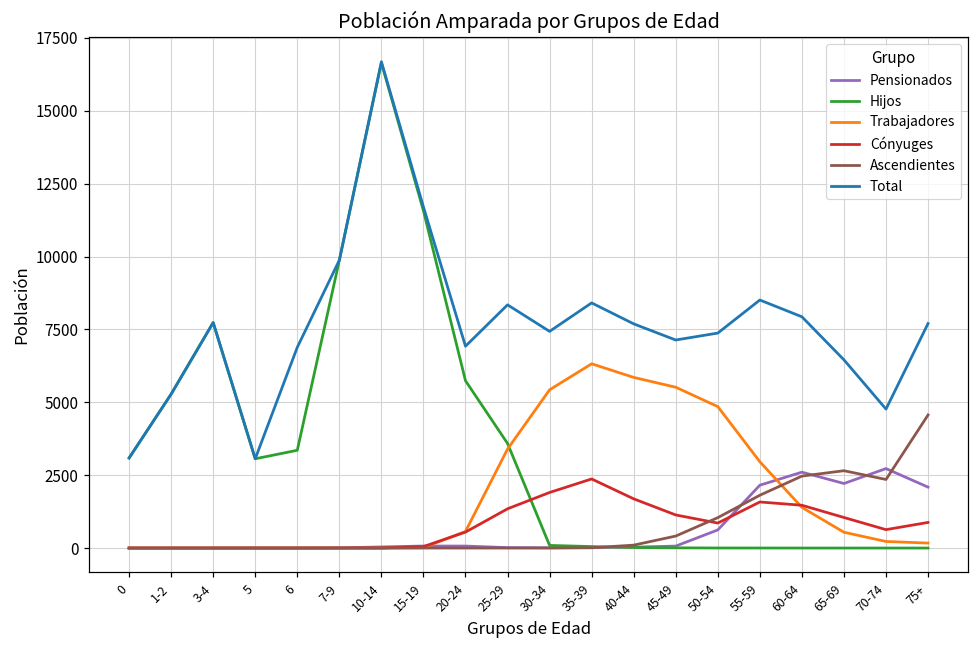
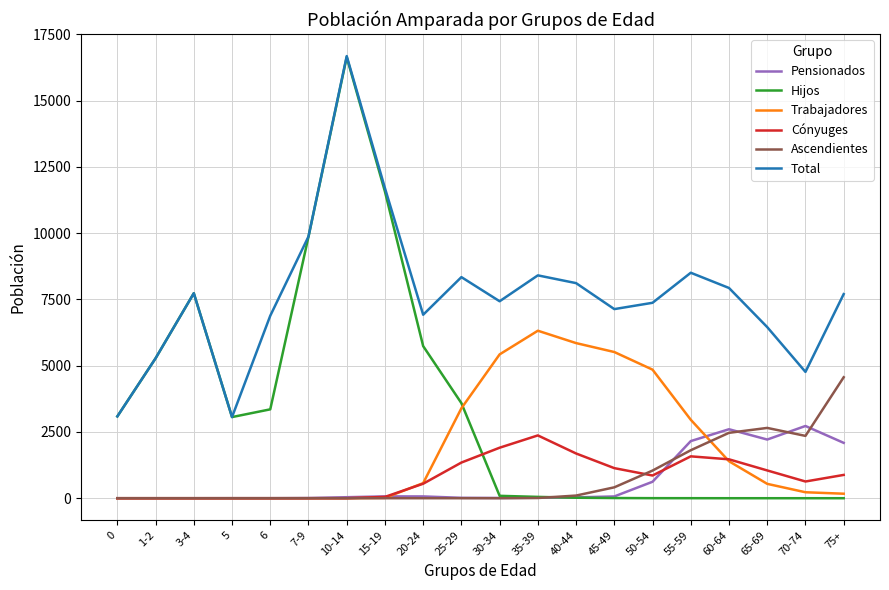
Total, 40-44: 7700 -> 8100
